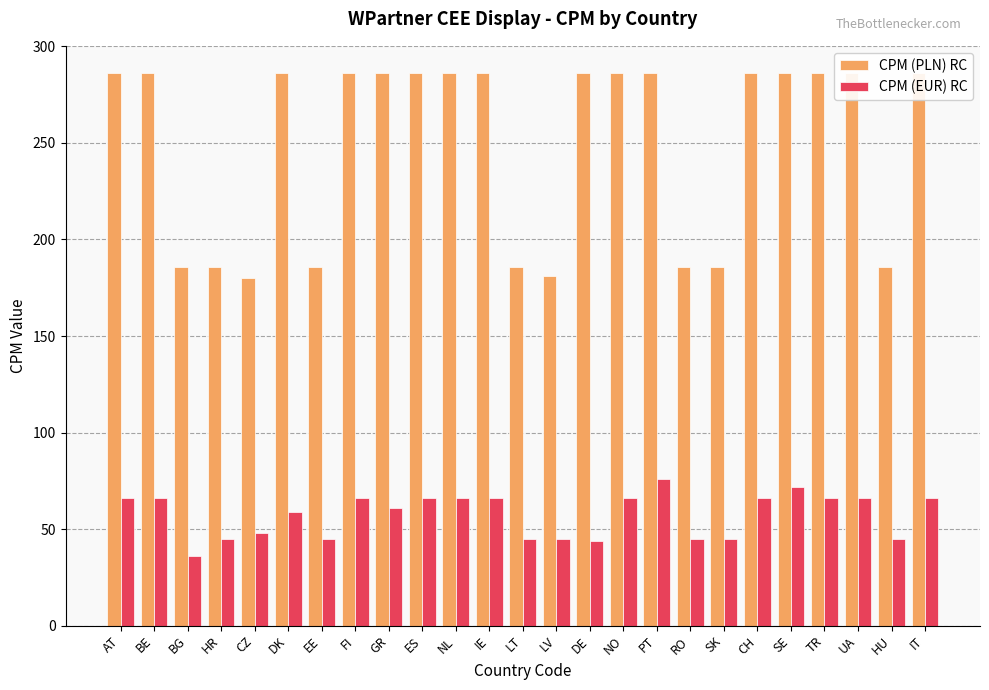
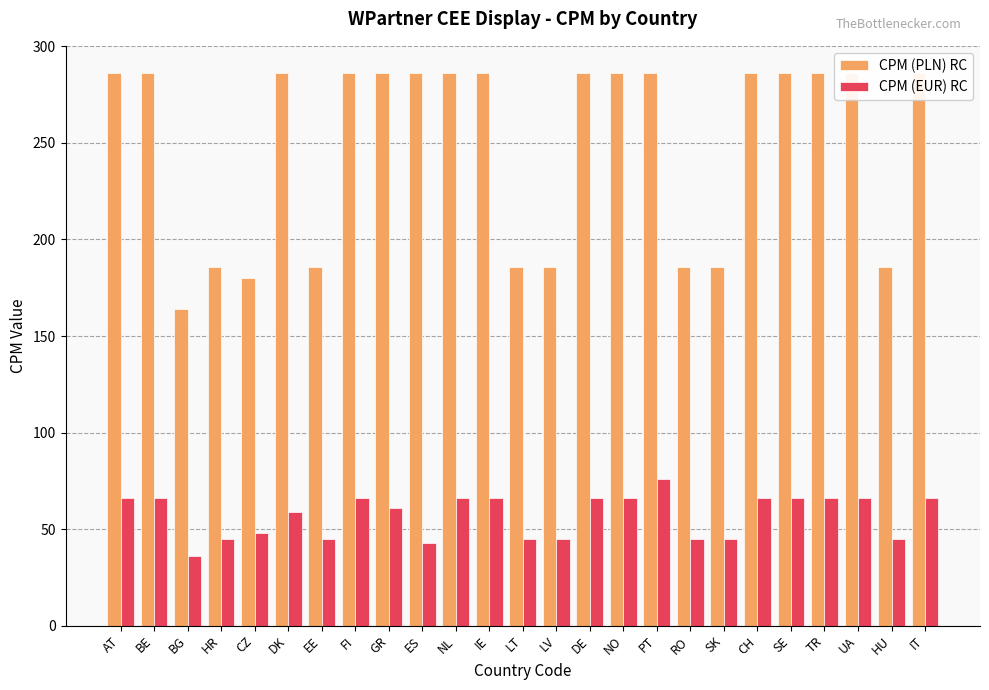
CPM (PLN) RC, BG: 186 -> 164
CPM (EUR) RC, ES: 66 -> 43
CPM (PLN) RC, LV: 181 -> 186
CPM (EUR) RC, DE: 44 -> 66
CPM (EUR) RC, SE: 72 -> 66
